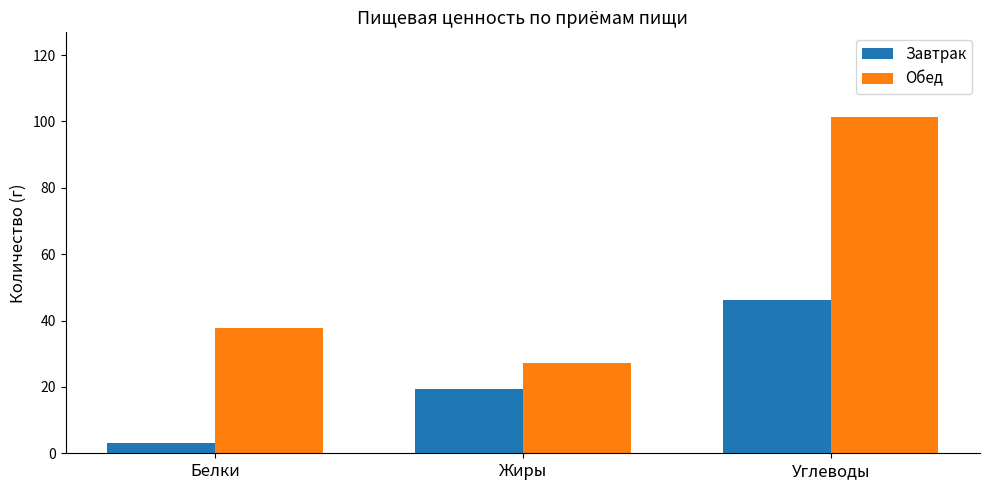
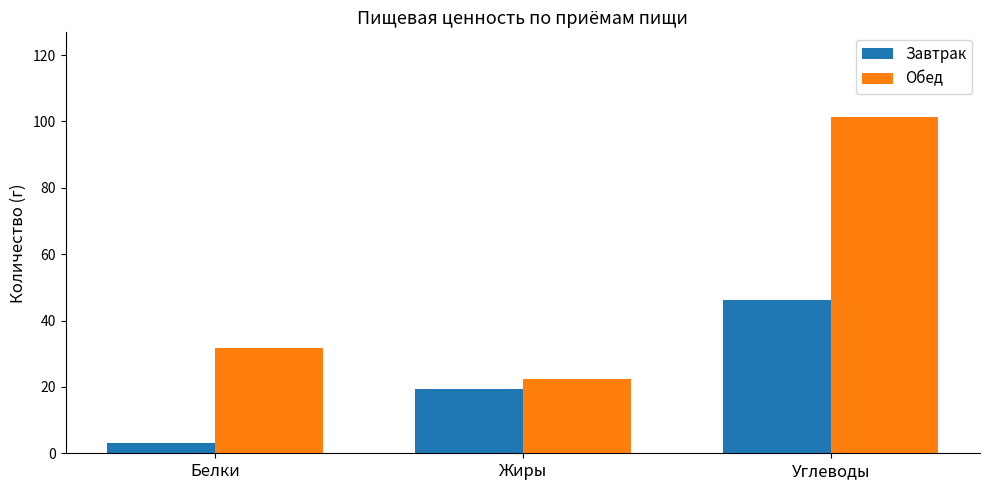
Обед, Белки: 38 -> 32
Обед, Жиры: 27 -> 22
